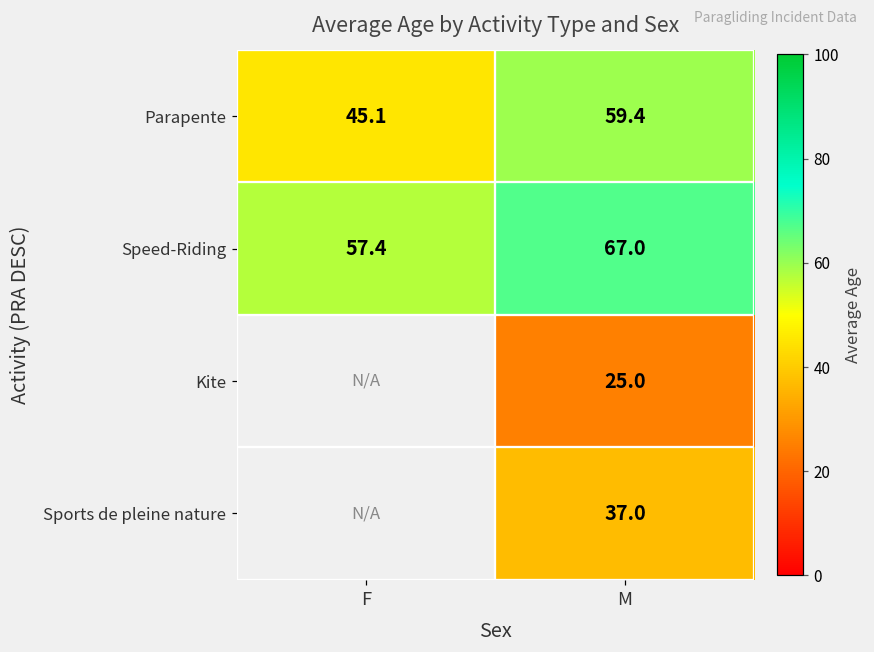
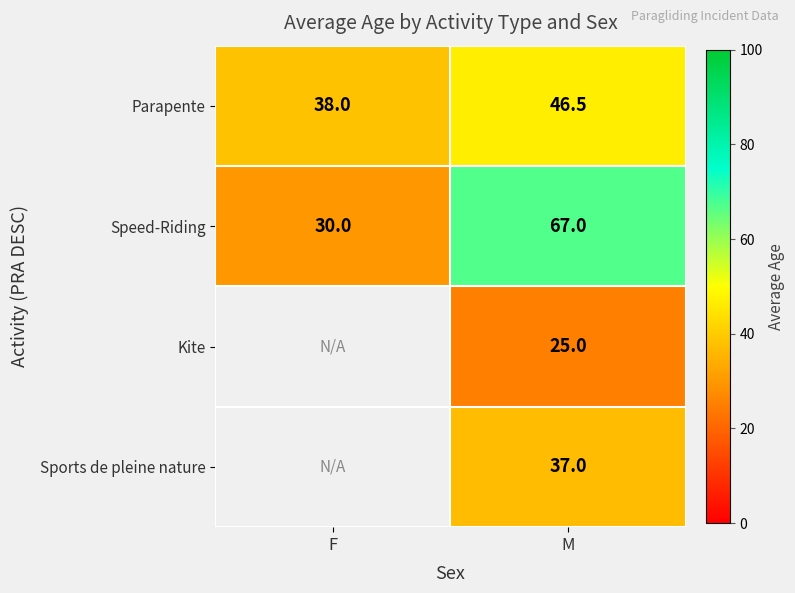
Parapente, F: 45.1 -> 38.0
Parapente, M: 59.4 -> 46.5
Speed-Riding, F: 57.4 -> 30.0
